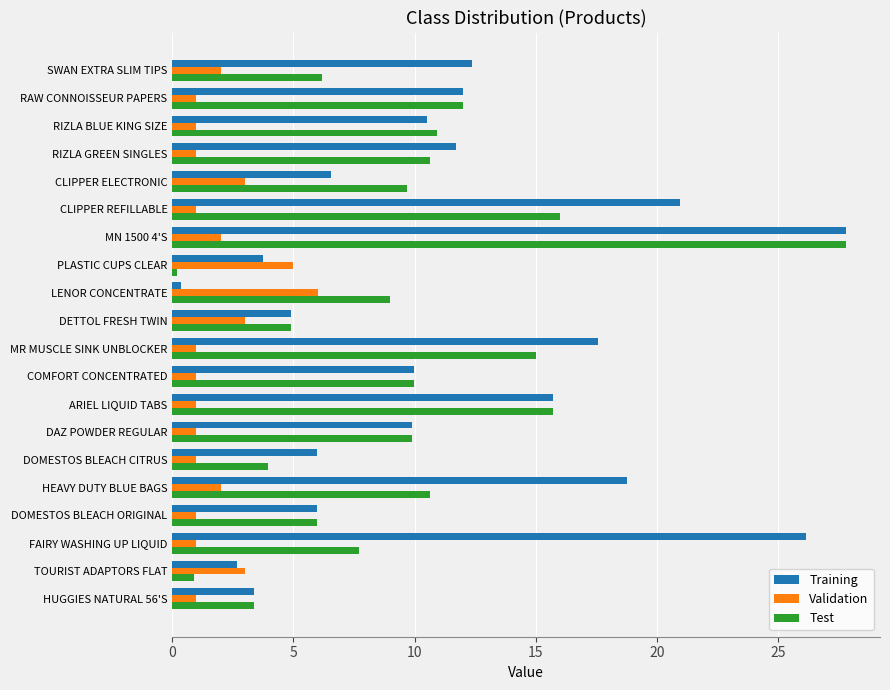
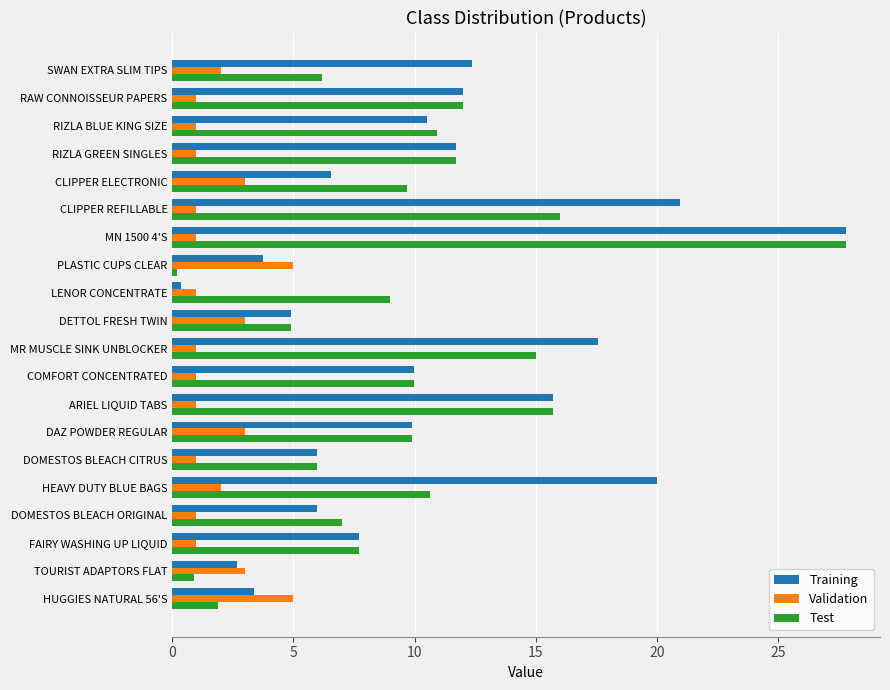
Test, RIZLA GREEN SINGLES: 10.6 -> 11.7
Validation, MN 1500 4'S: 2 -> 1
Validation, LENOR CONCENTRATE: 6 -> 1
Validation, DAZ POWDER REGULAR: 1 -> 3
Test, DOMESTOS BLEACH CITRUS: 4.0 -> 6.0
Training, HEAVY DUTY BLUE BAGS: 18.8 -> 20.0
Test, DOMESTOS BLEACH ORIGINAL: 6.0 -> 7.0
Training, FAIRY WASHING UP LIQUID: 26.1 -> 7.7
Validation, HUGGIES NATURAL 56'S: 1 -> 5
Test, HUGGIES NATURAL 56'S: 3.4 -> 1.9
